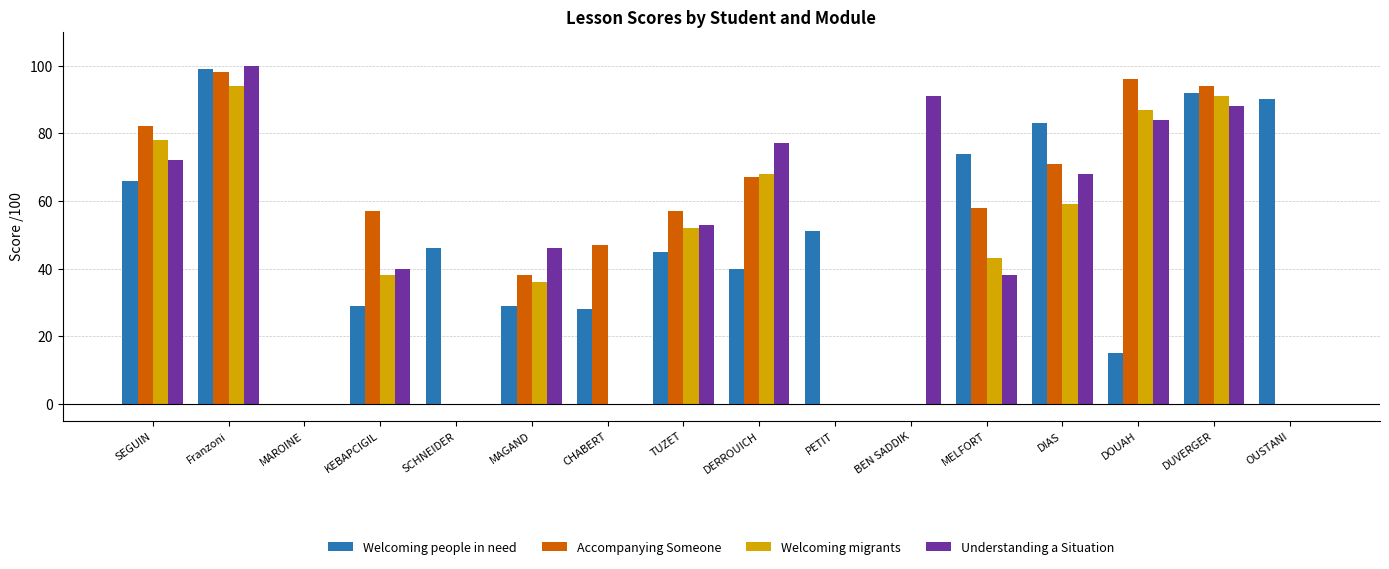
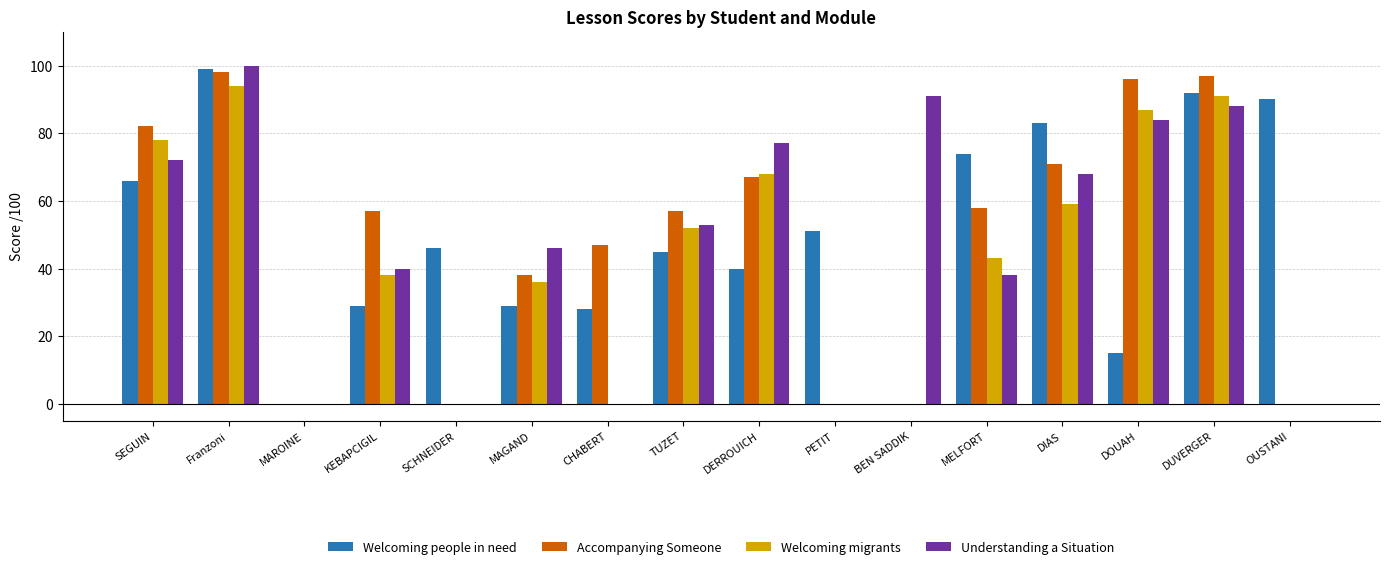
Accompanying Someone, DUVERGER: 94 -> 97
